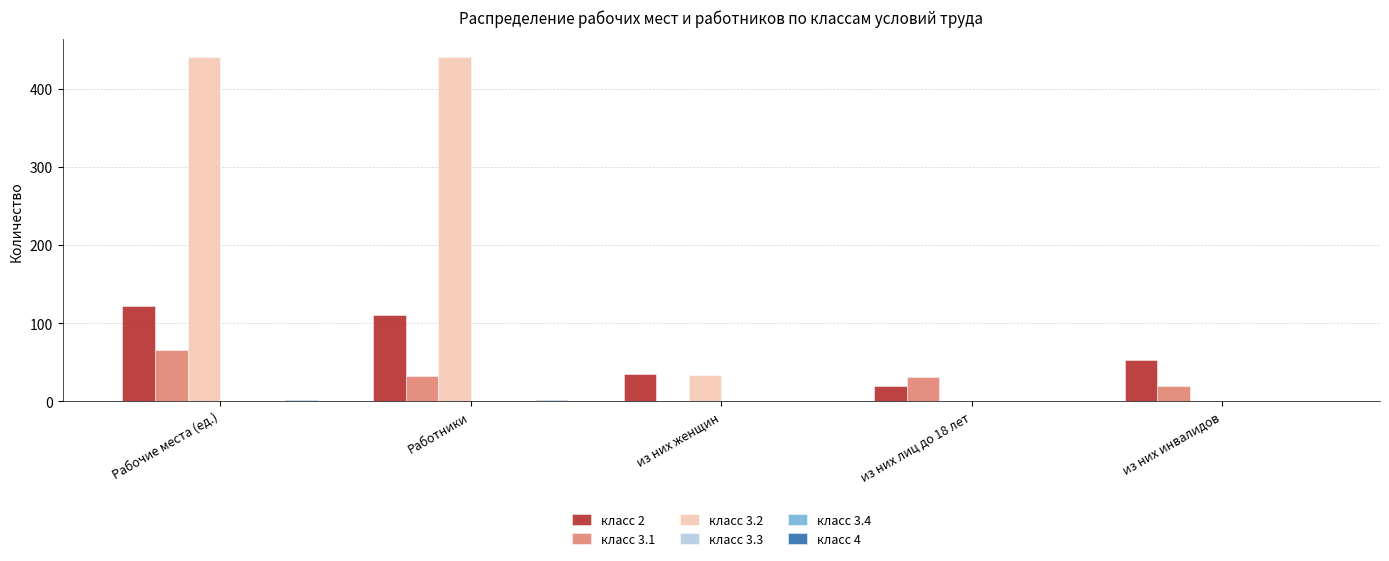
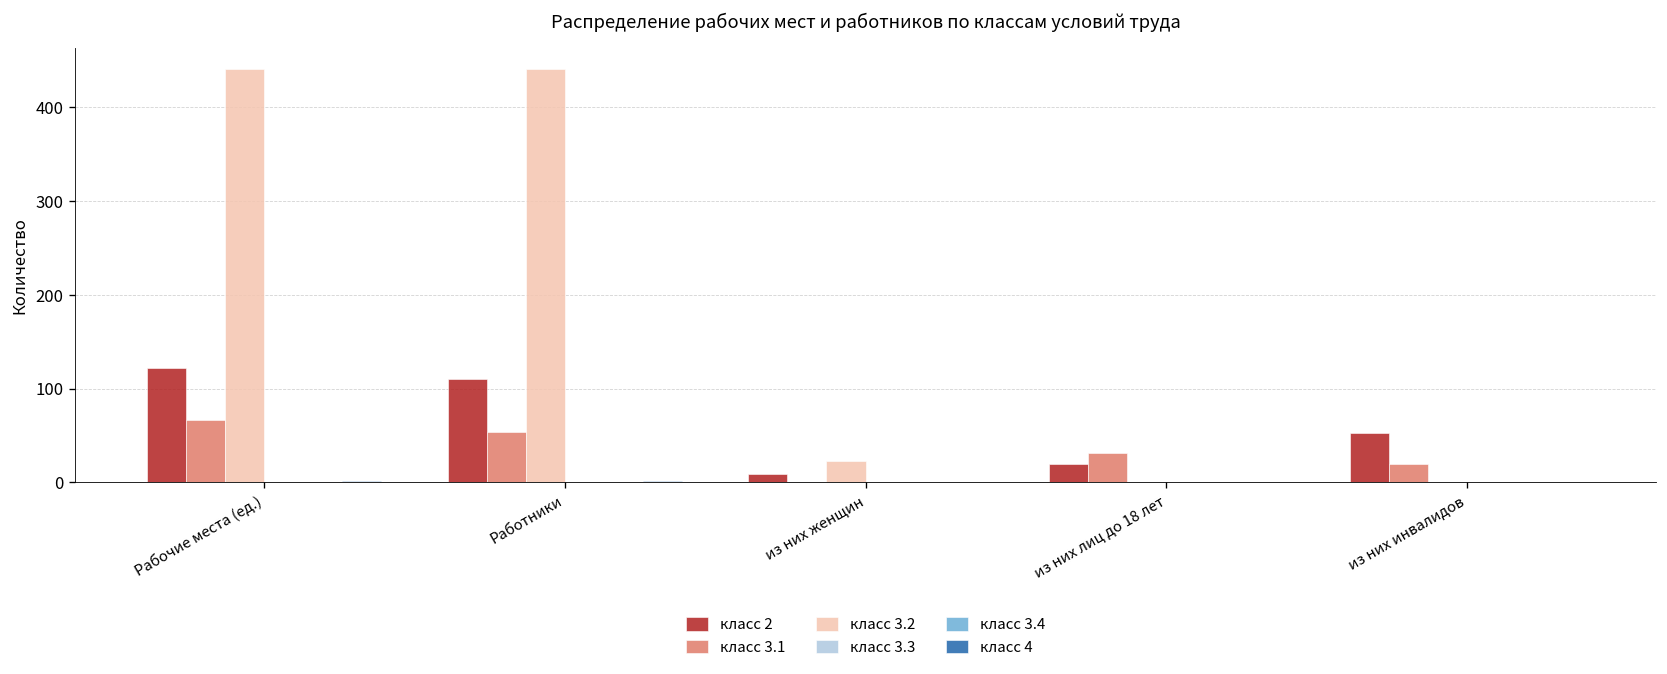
класс 3.1, Работники: 30 -> 50
класс 2, из них женщин: 40 -> 10
класс 3.2, из них женщин: 30 -> 20
